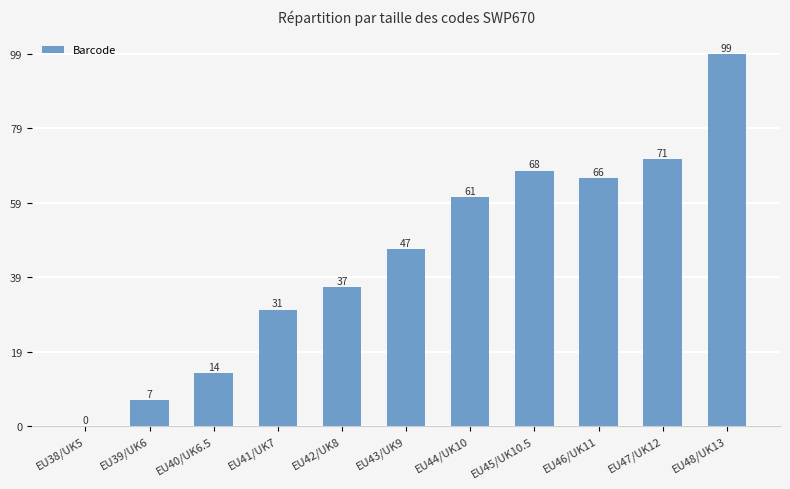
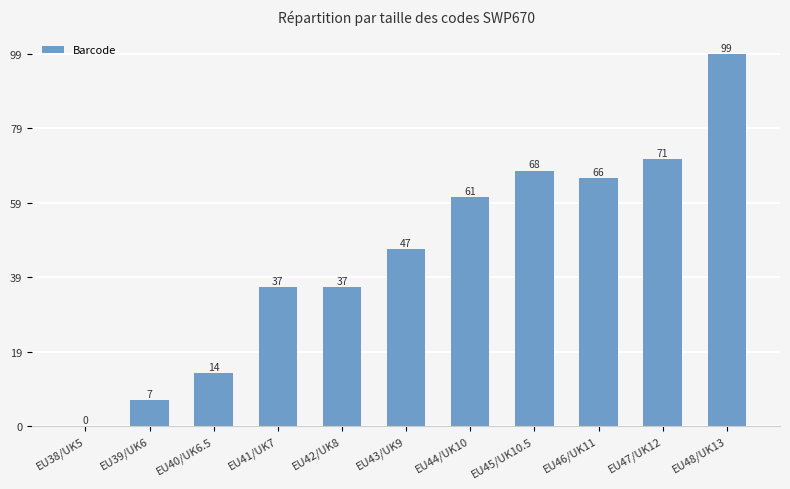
EU41/UK7: 31 -> 37
